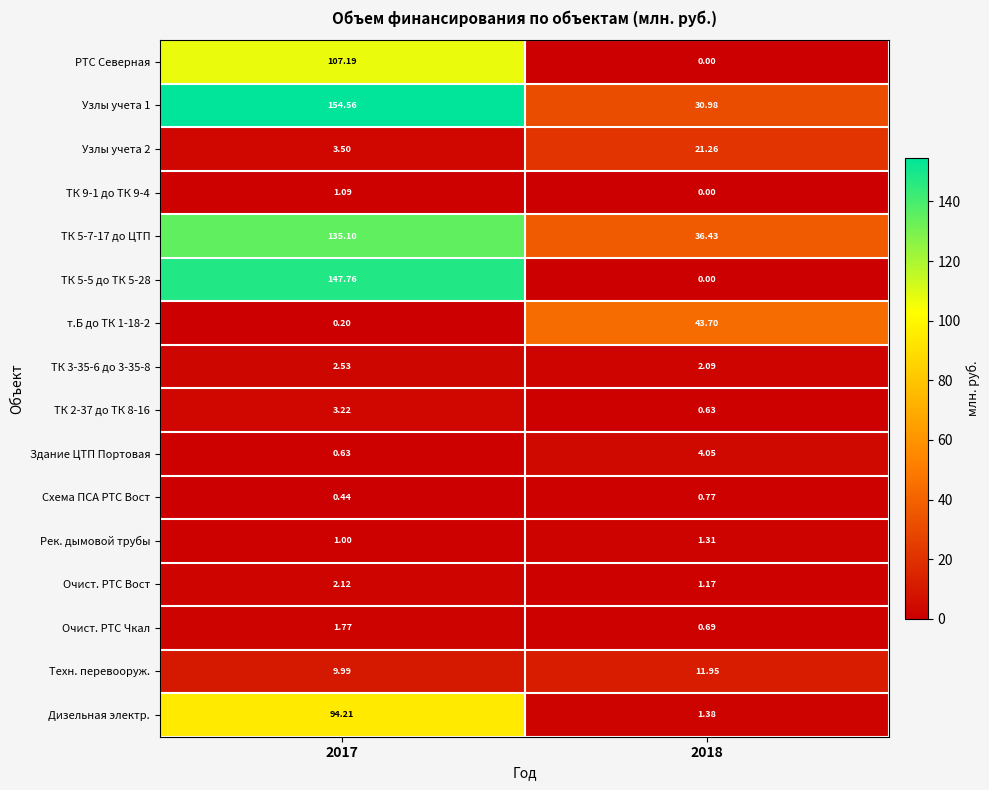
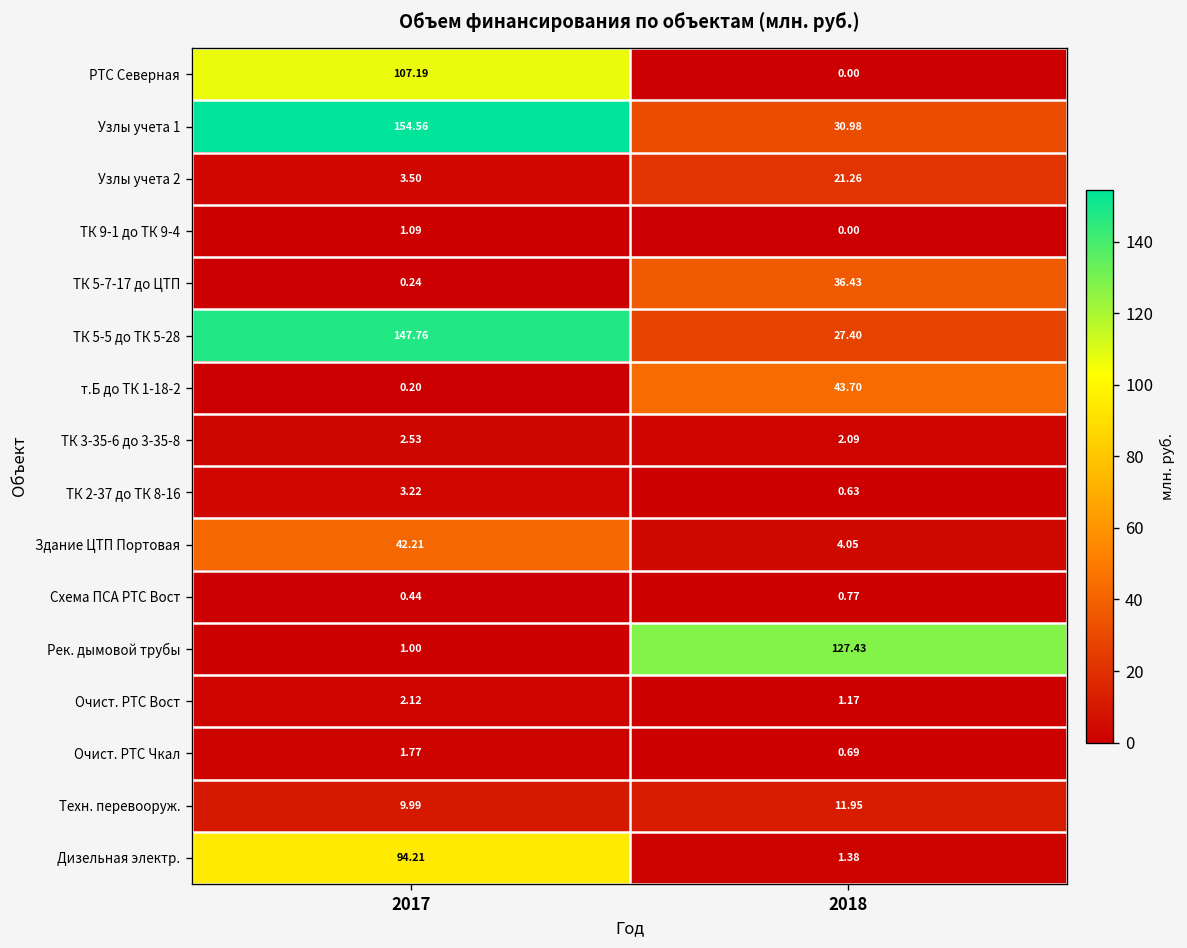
ТК 5-7-17 до ЦТП, 2017: 135.10 -> 0.24
ТК 5-5 до ТК 5-28, 2018: 0.00 -> 27.40
Здание ЦТП Портовая, 2017: 0.63 -> 42.21
Рек. дымовой трубы, 2018: 1.31 -> 127.43
